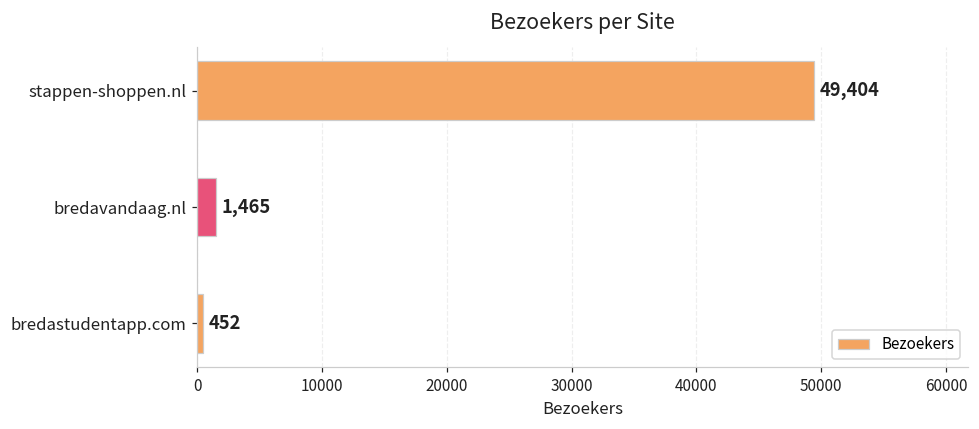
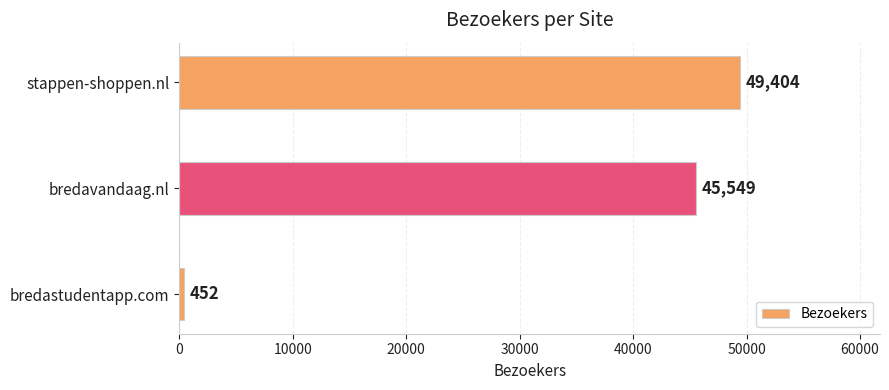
bredavandaag.nl: 1,465 -> 45,549
